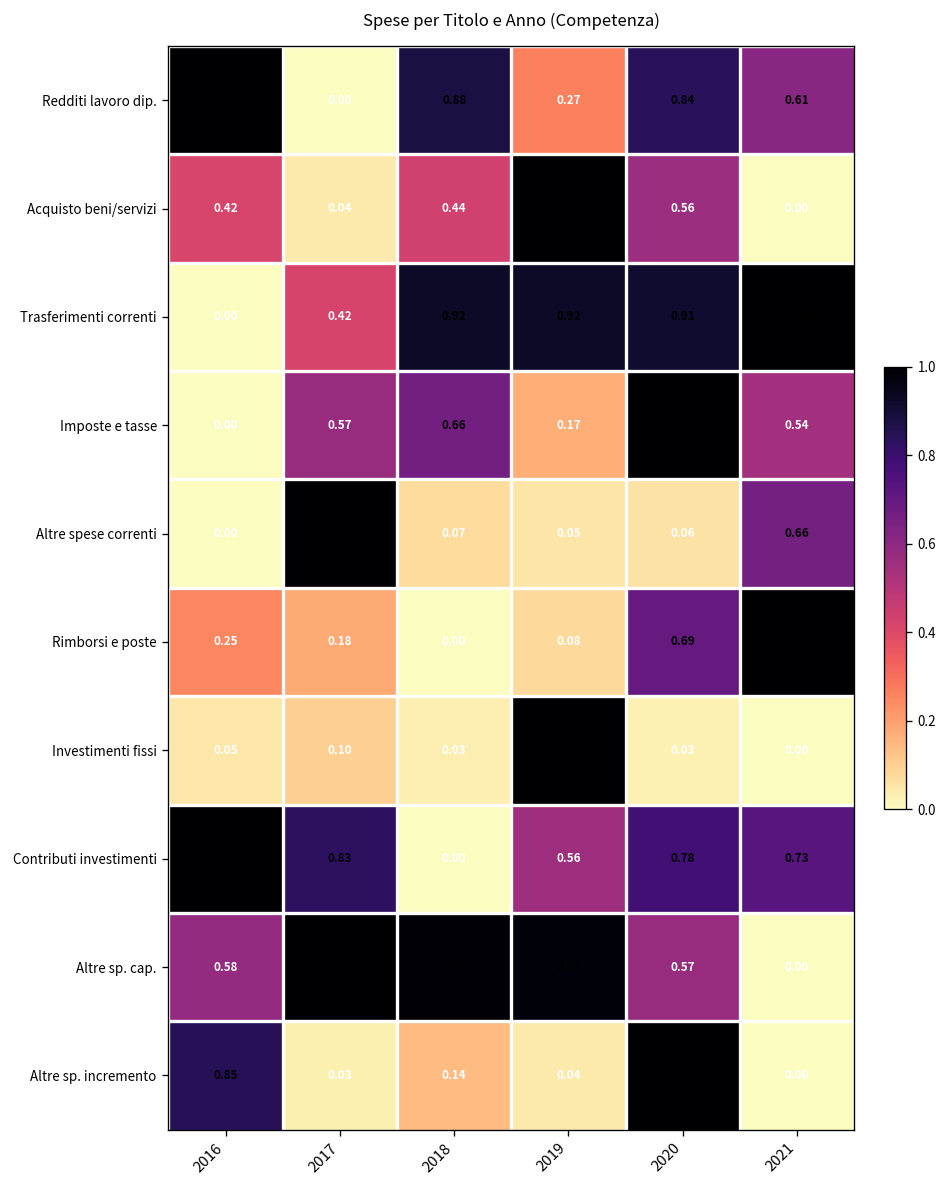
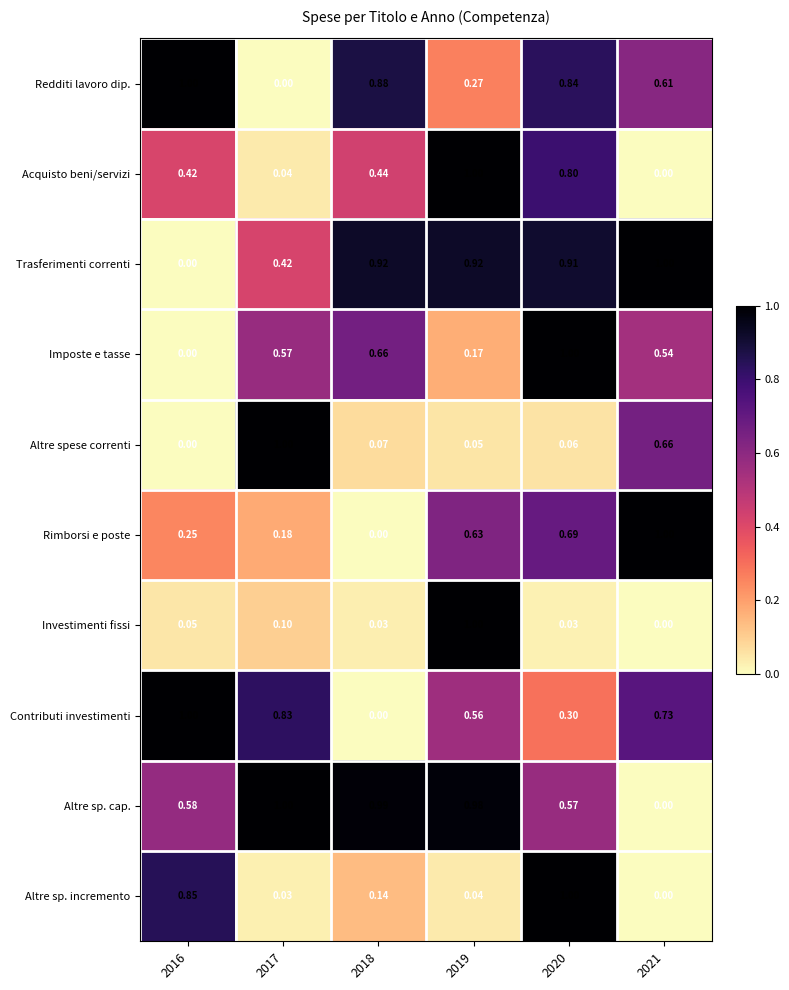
Acquisto beni/servizi, 2020: 0.56 -> 0.80
Rimborsi e poste, 2019: 0.08 -> 0.63
Contributi investimenti, 2020: 0.78 -> 0.30
